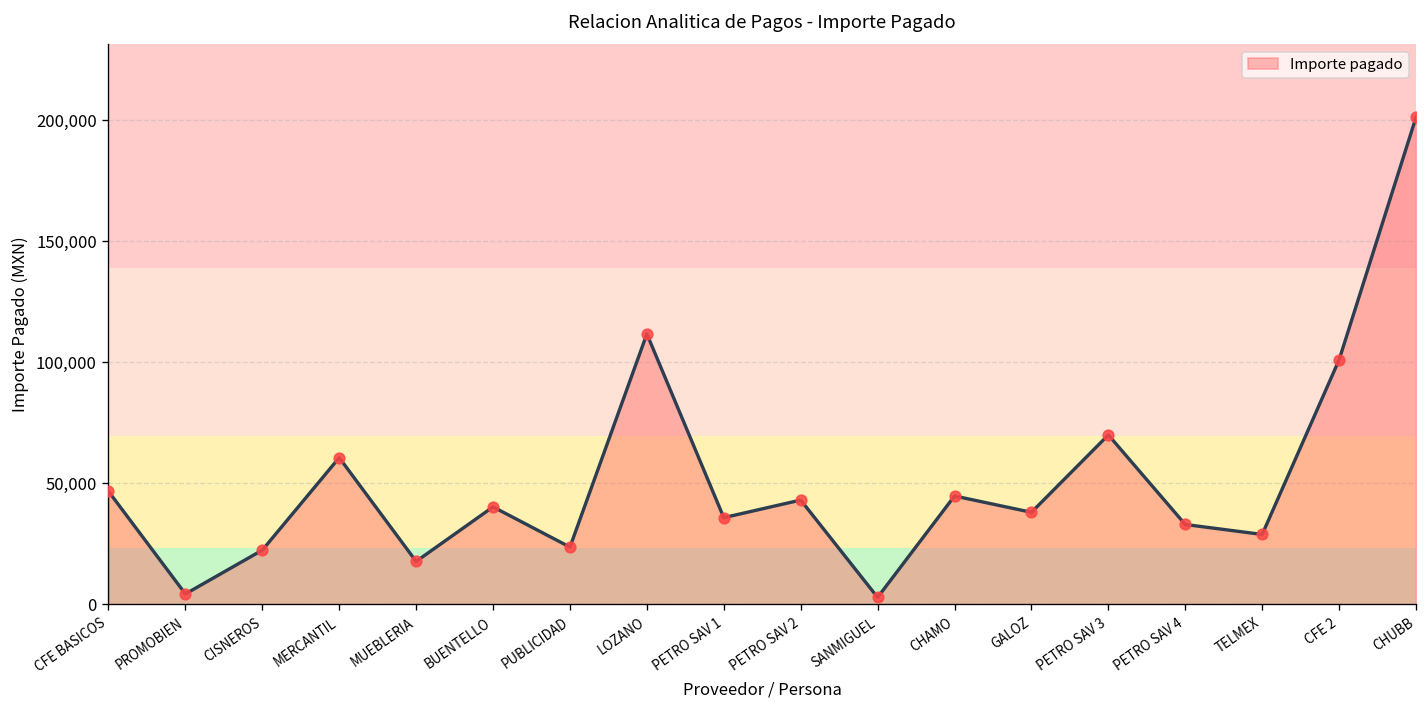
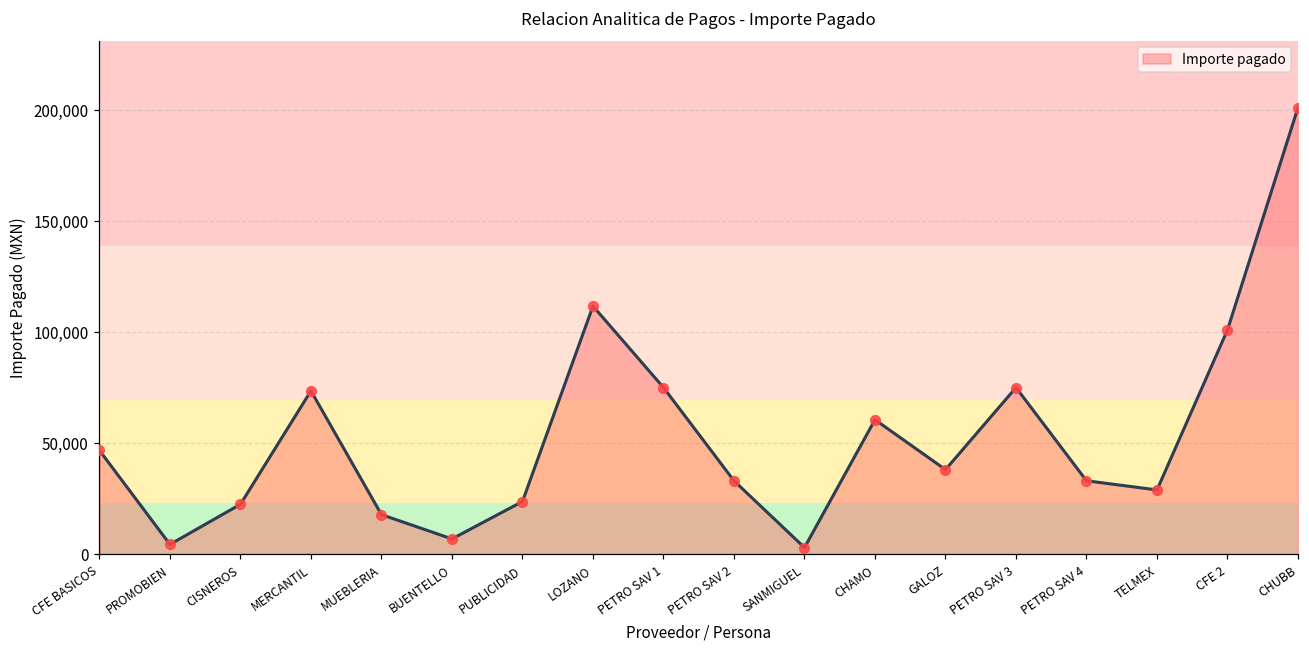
MERCANTIL: 61,000 -> 74,000
BUENTELLO: 40,000 -> 7,000
PETRO SAV 1: 36,000 -> 75,000
PETRO SAV 2: 43,000 -> 33,000
CHAMO: 45,000 -> 61,000
PETRO SAV 3: 70,000 -> 75,000
